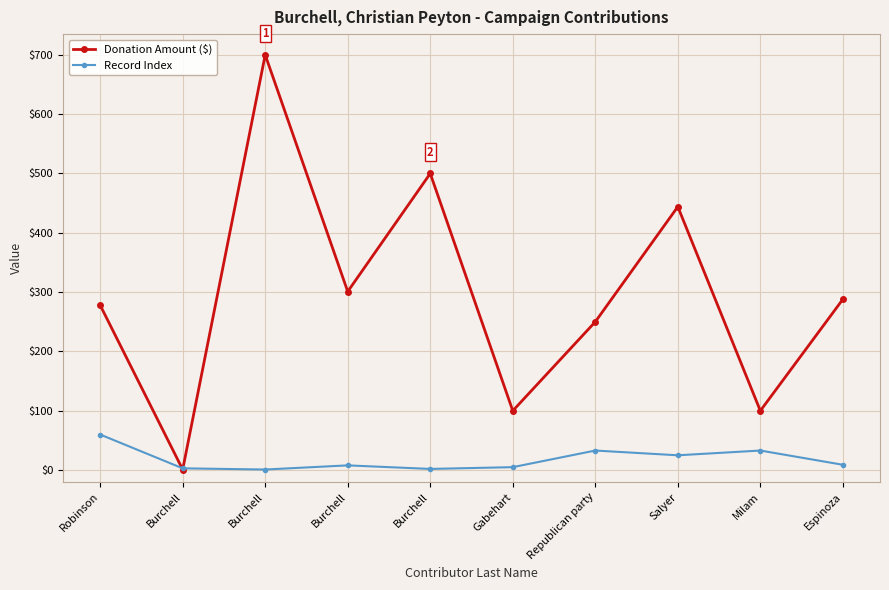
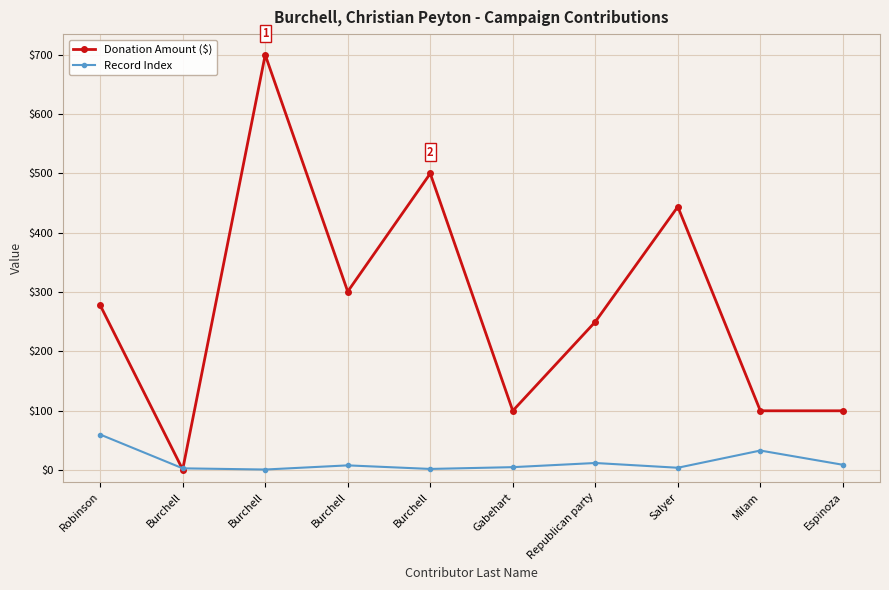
Record Index, Republican party: $30 -> $10
Record Index, Salyer: $30 -> $0
Donation Amount ($), Espinoza: $290 -> $100
